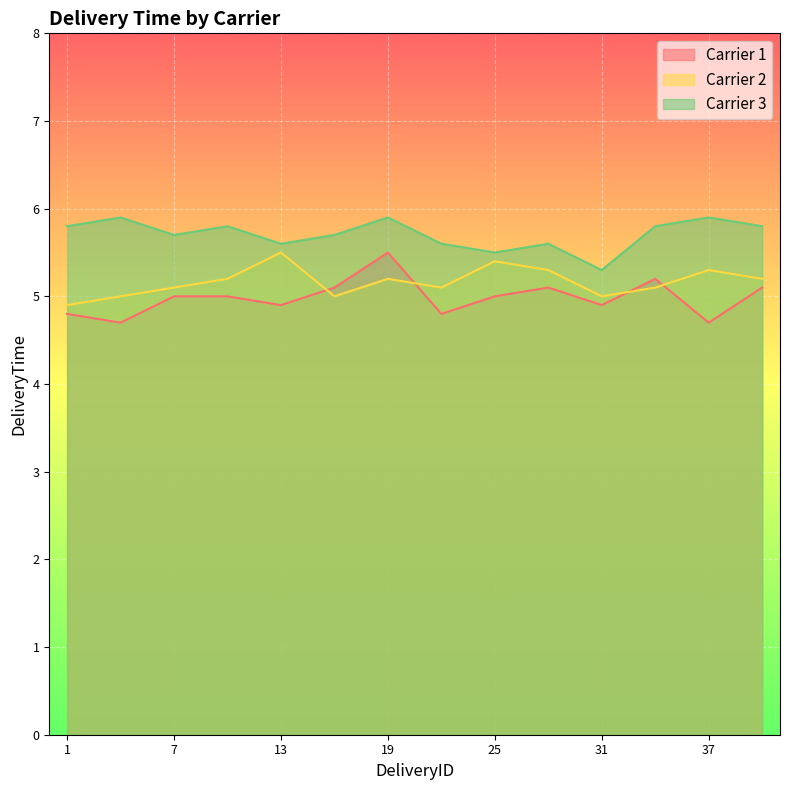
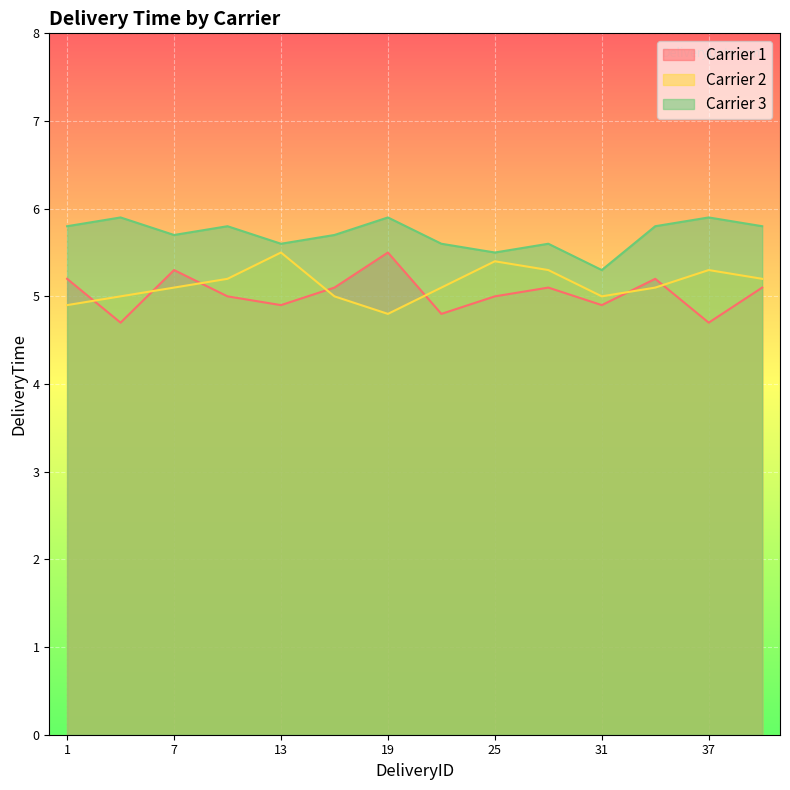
Carrier 1, 1: 4.8 -> 5.2
Carrier 1, 7: 5.0 -> 5.3
Carrier 2, 19: 5.2 -> 4.8
